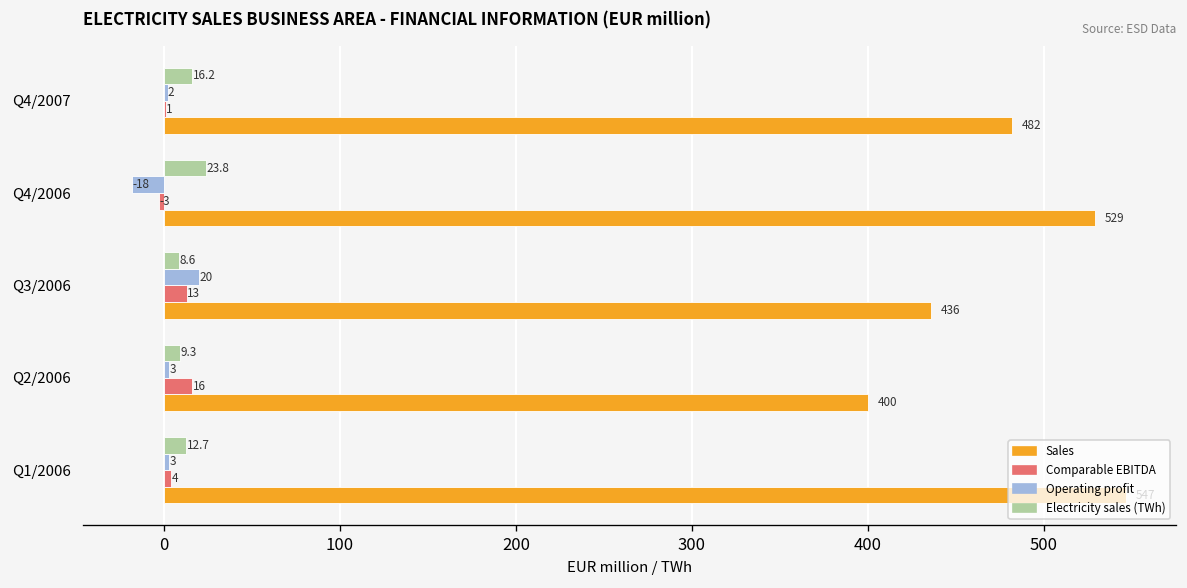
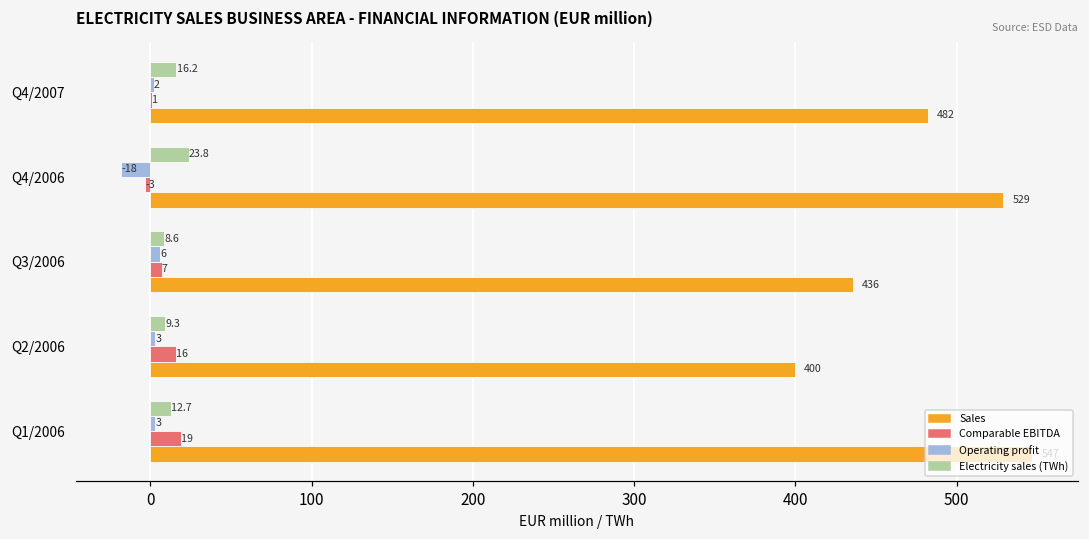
Operating profit, Q3/2006: 20 -> 6
Comparable EBITDA, Q3/2006: 13 -> 7
Comparable EBITDA, Q1/2006: 4 -> 19
